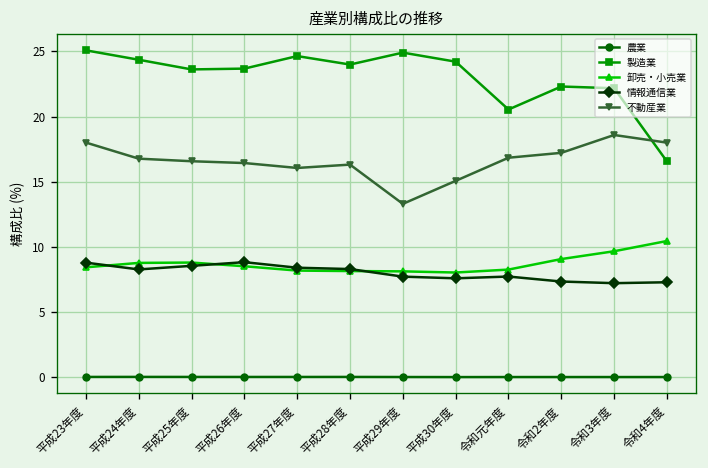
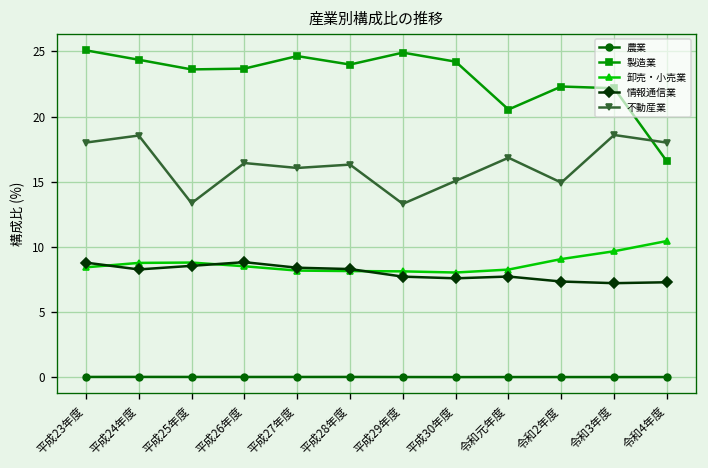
不動産業, 平成24年度: 16.8 -> 18.6
不動産業, 平成25年度: 16.6 -> 13.4
不動産業, 令和2年度: 17.2 -> 14.9
